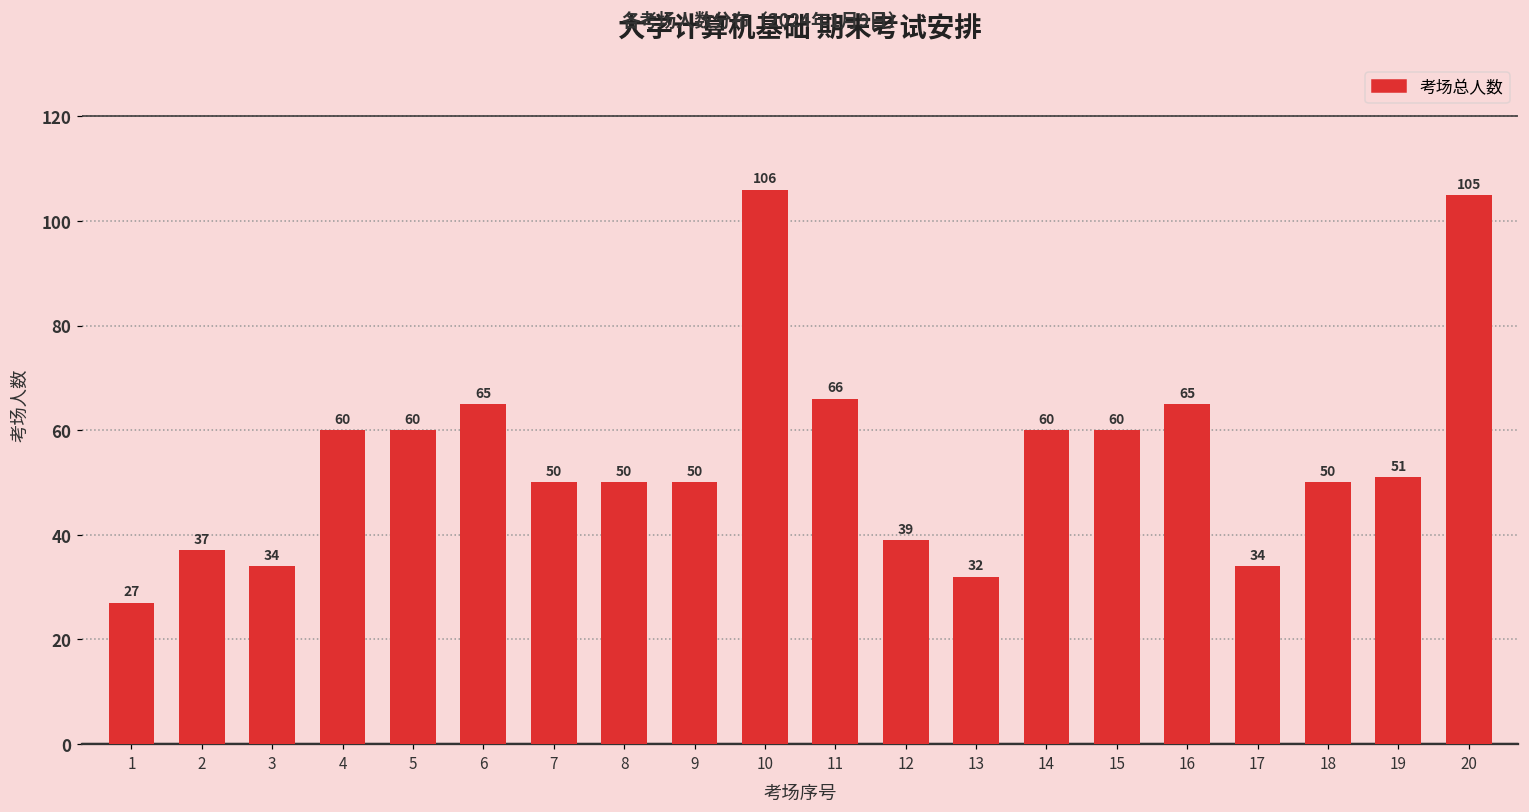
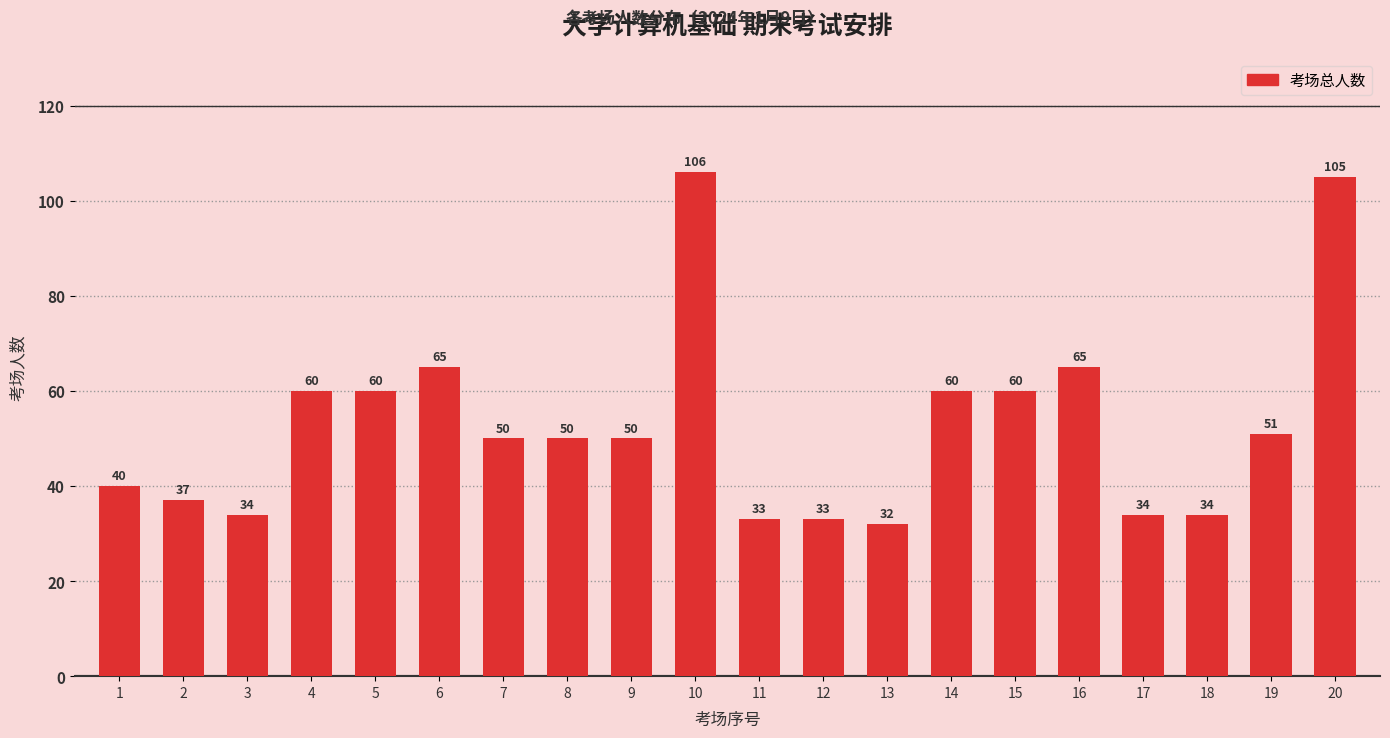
1: 27 -> 40
11: 66 -> 33
12: 39 -> 33
18: 50 -> 34
